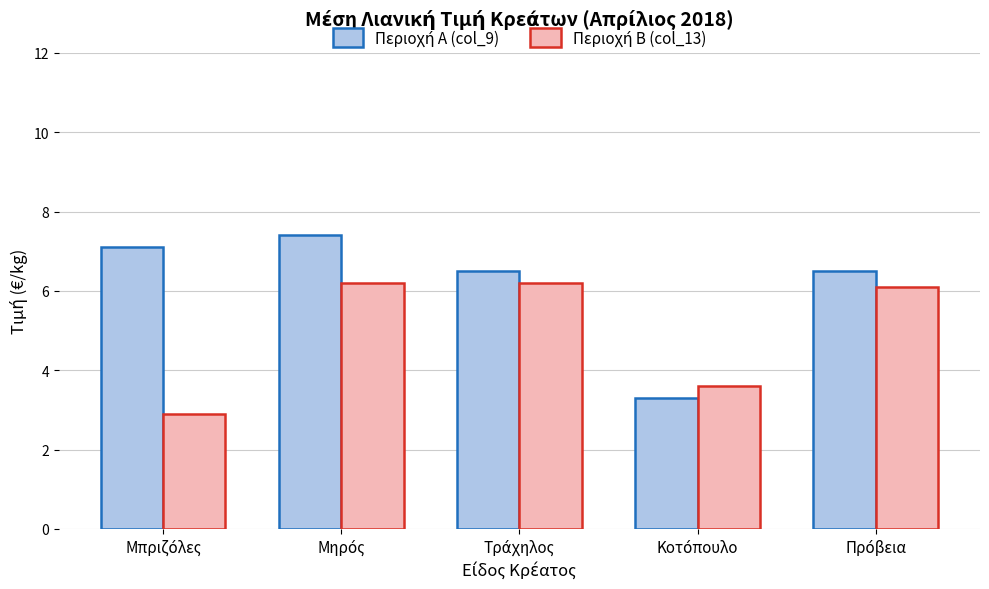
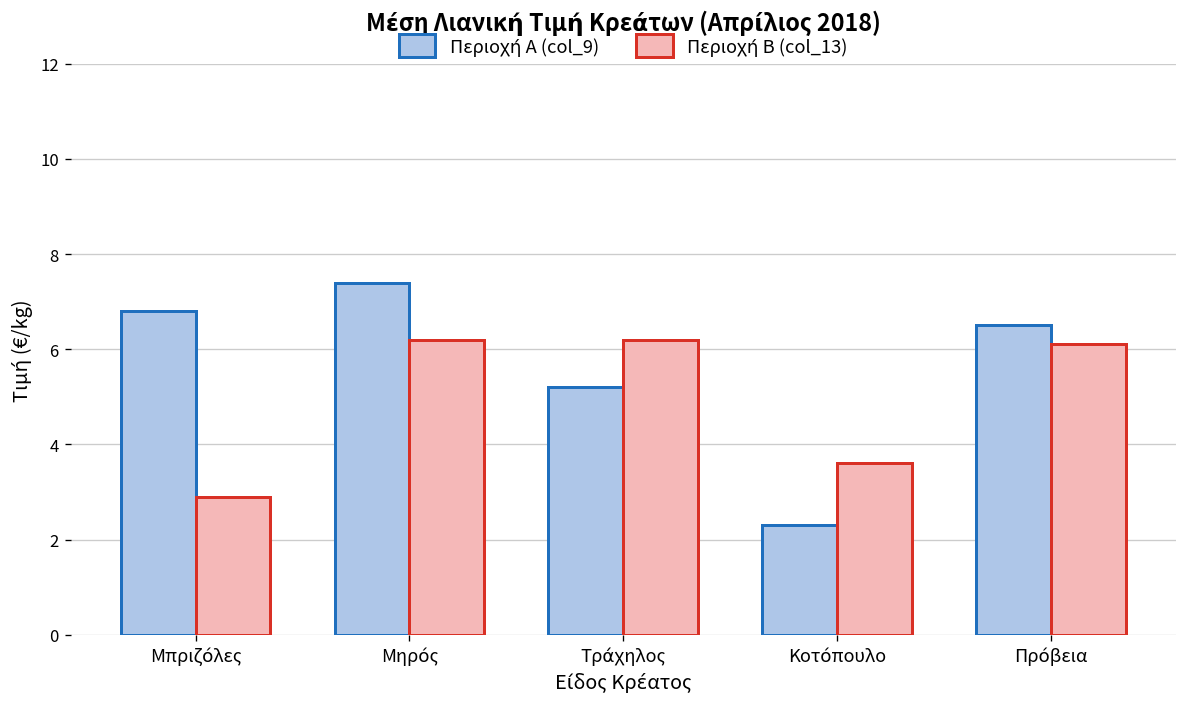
Περιοχή Α (col_9), Μπριζόλες: 7.1 -> 6.8
Περιοχή Α (col_9), Τράχηλος: 6.5 -> 5.2
Περιοχή Α (col_9), Κοτόπουλο: 3.3 -> 2.3
